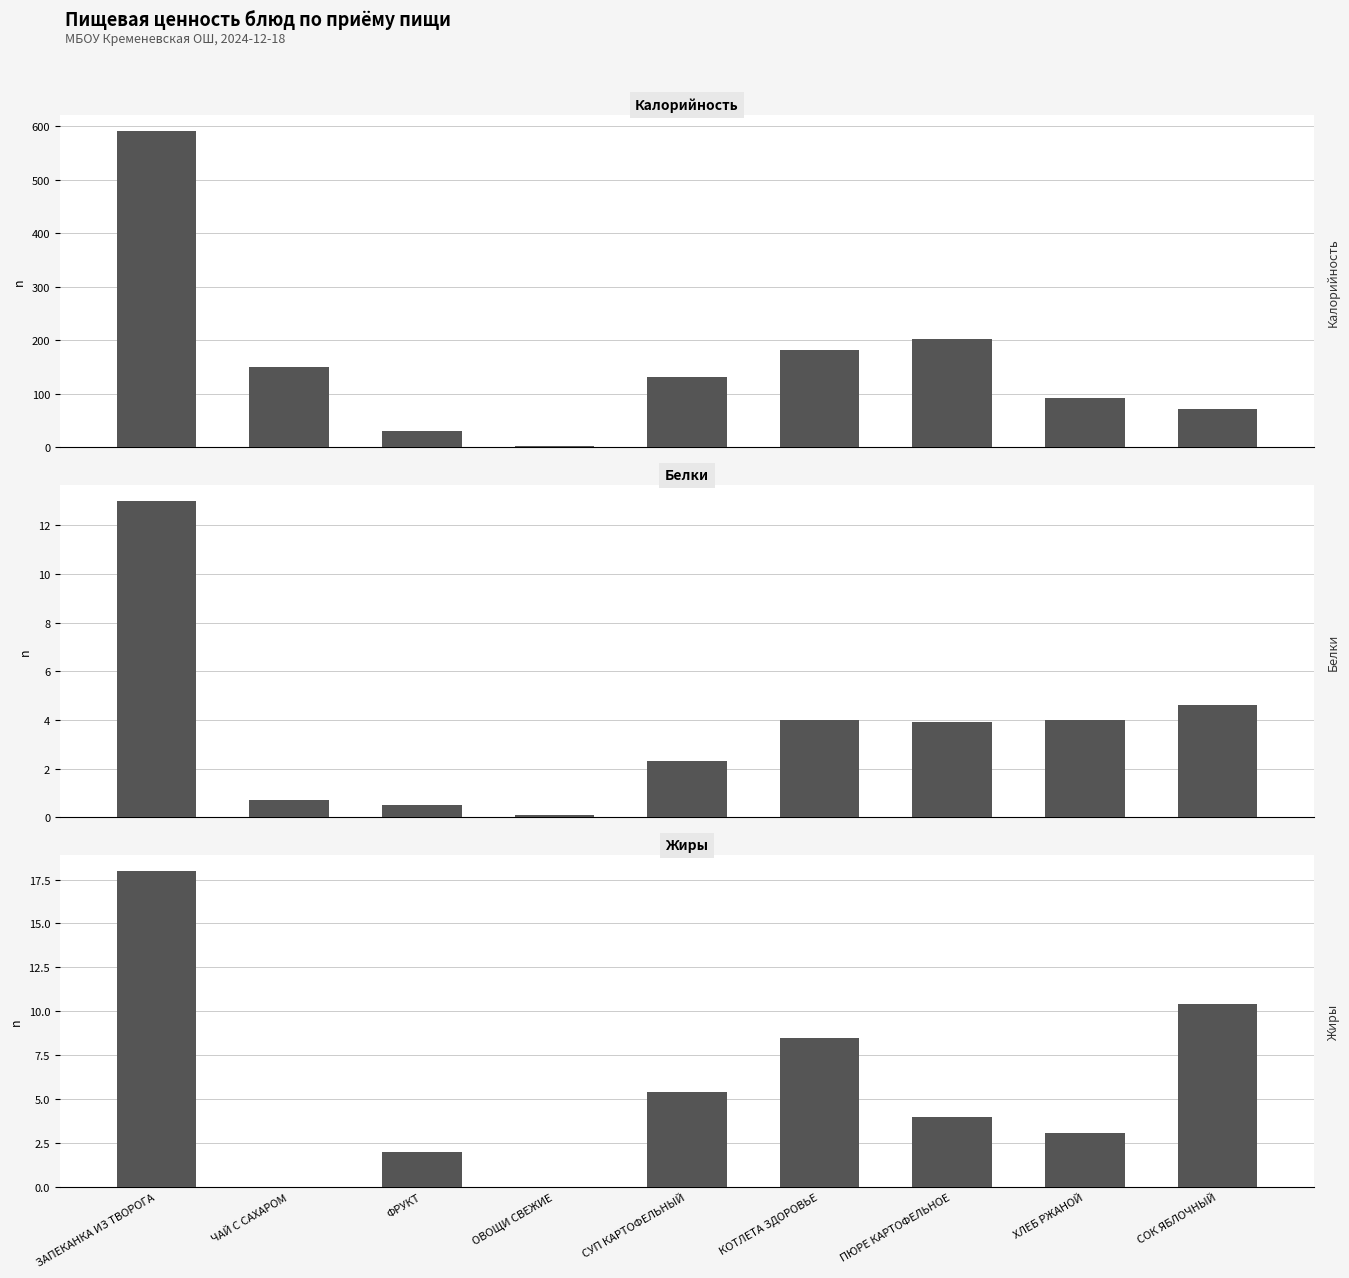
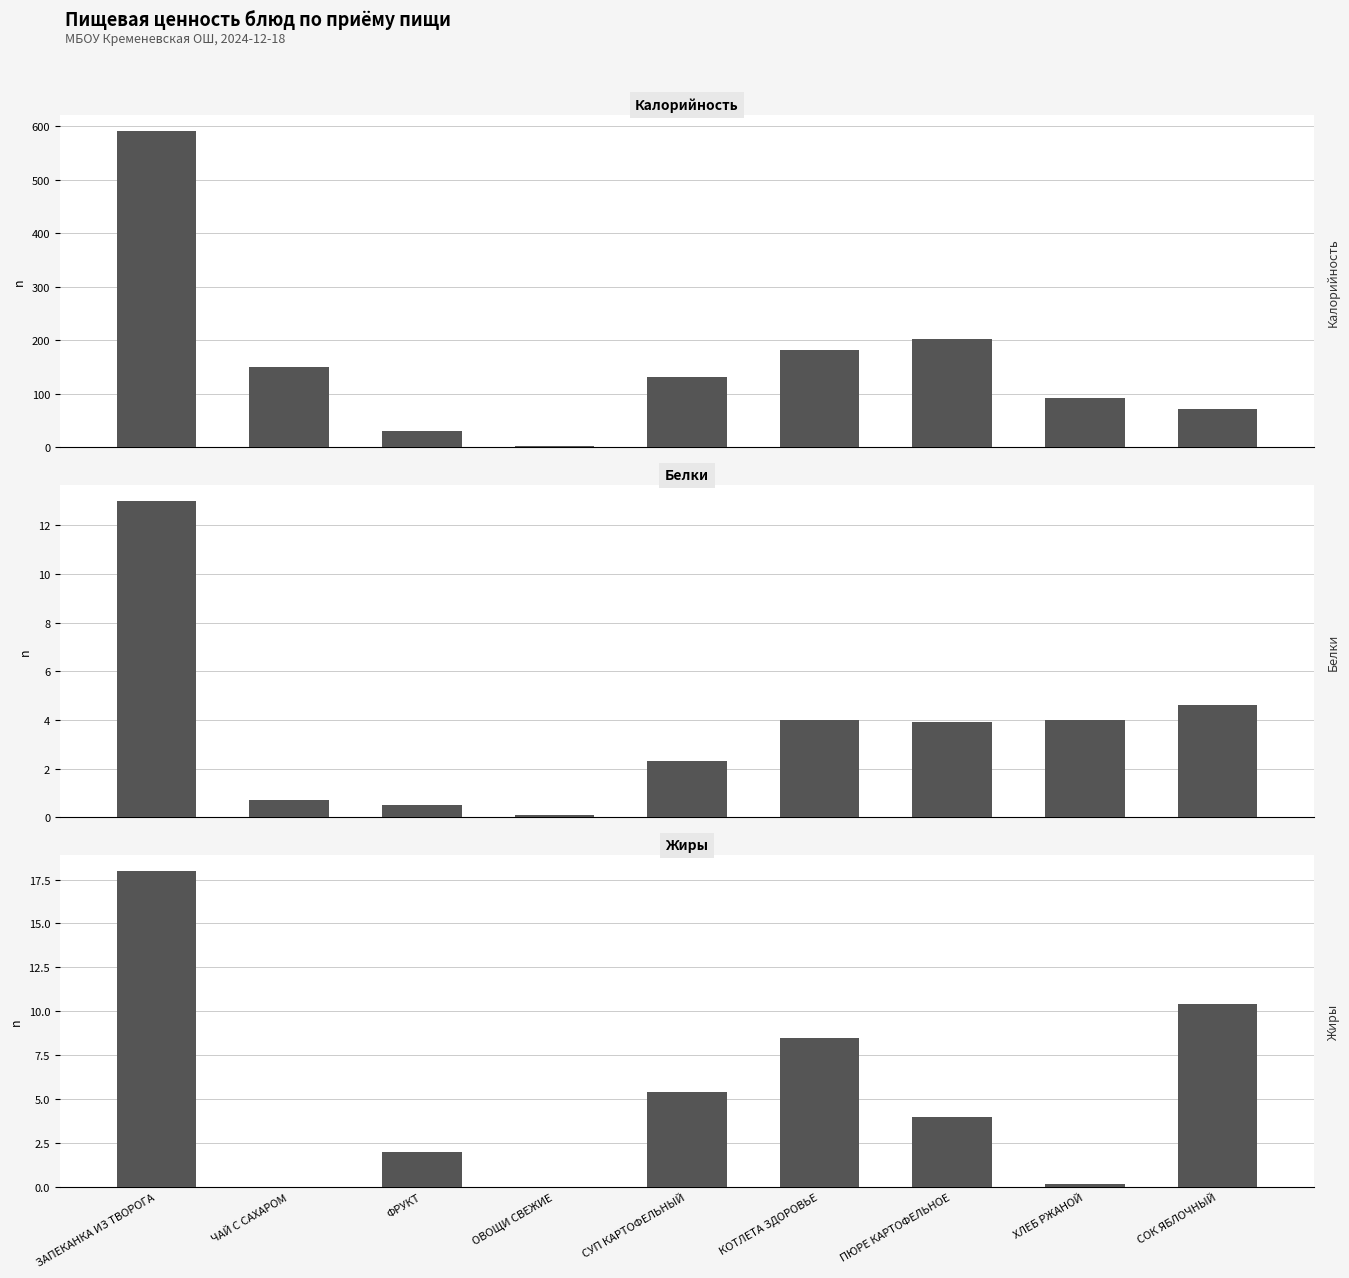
Жиры, ХЛЕБ РЖАНОЙ: 3.1 -> 0.2
